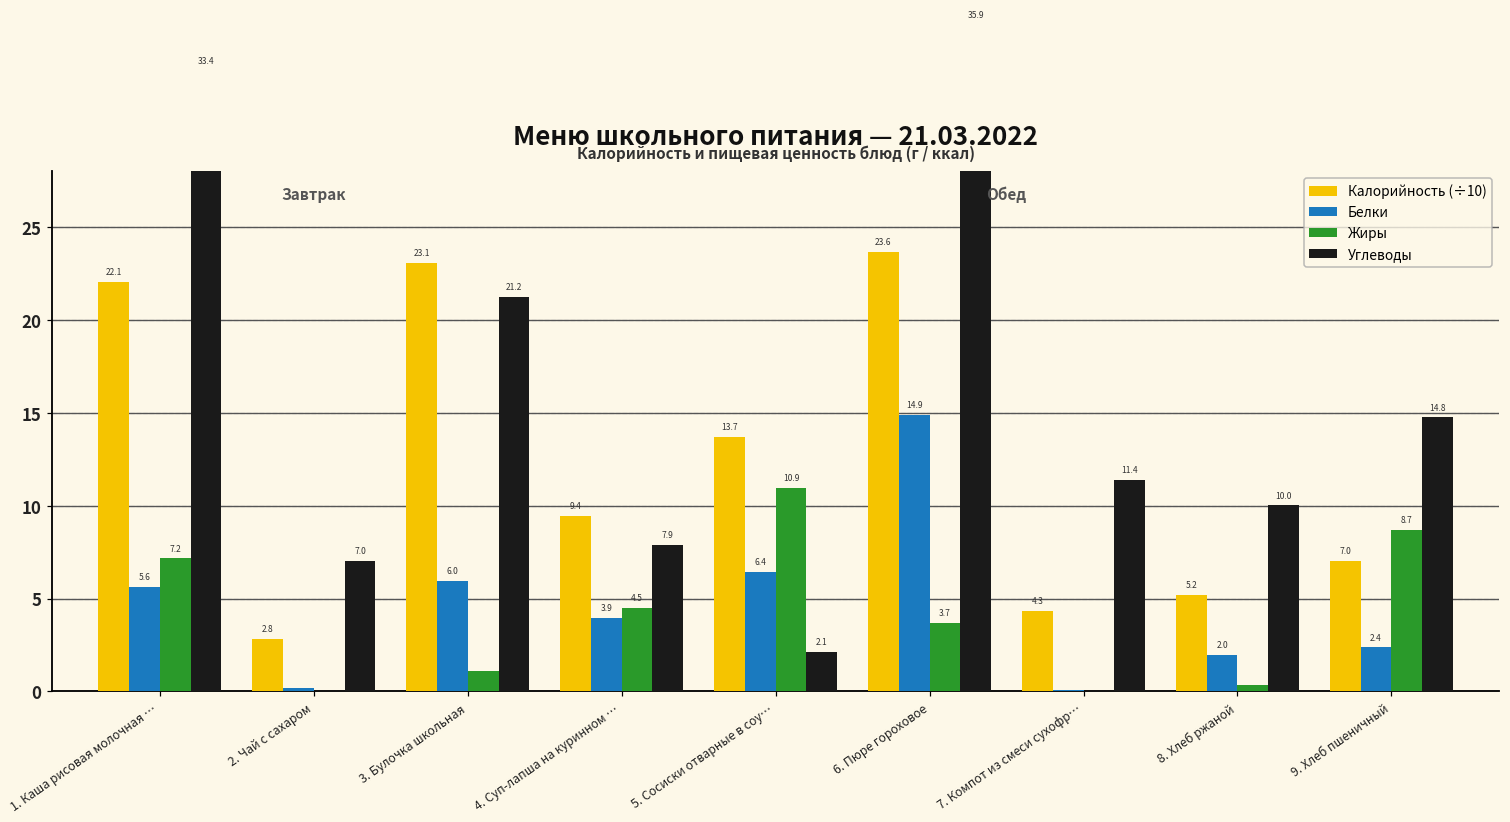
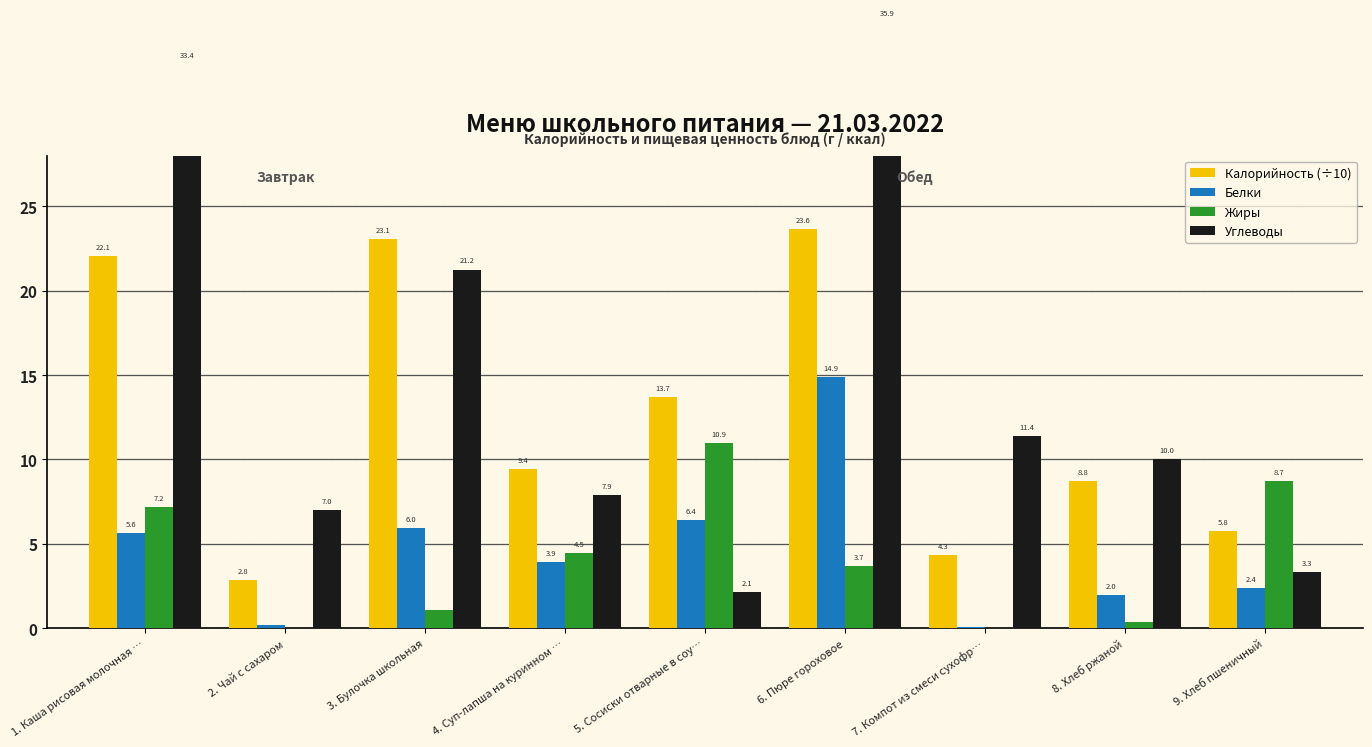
Калорийность (÷10), 8. Хлеб ржаной: 5.2 -> 8.8
Калорийность (÷10), 9. Хлеб пшеничный: 7.0 -> 5.8
Углеводы, 9. Хлеб пшеничный: 14.8 -> 3.3
